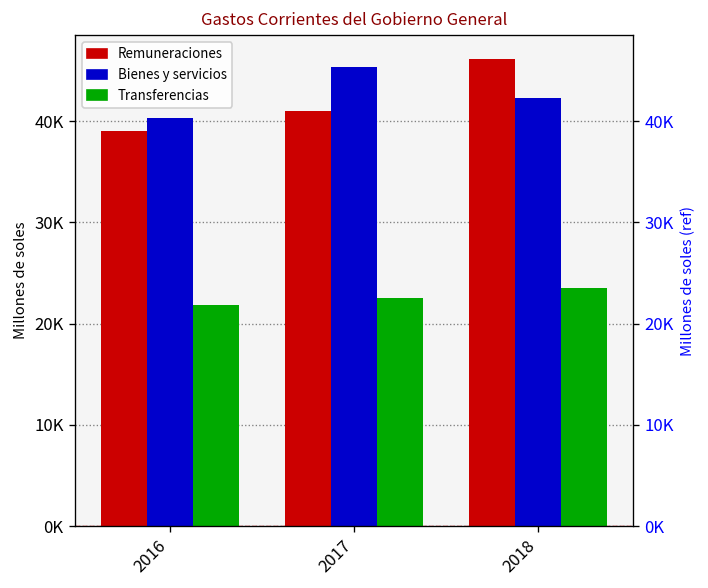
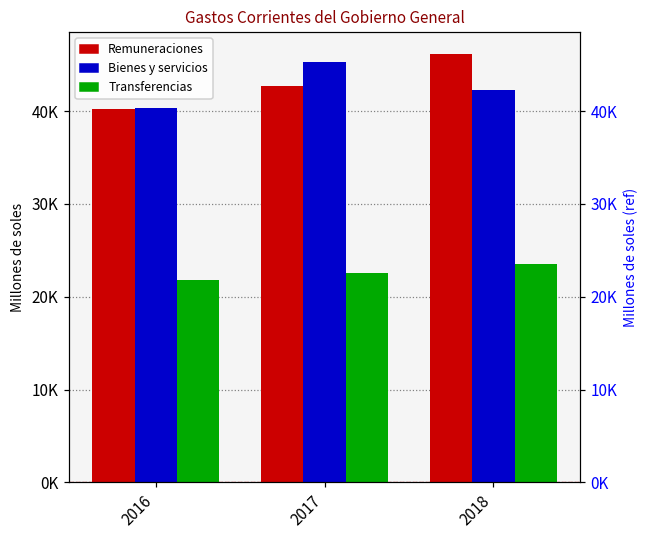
Remuneraciones, 2016: 39000 -> 40000
Remuneraciones, 2017: 41000 -> 43000
